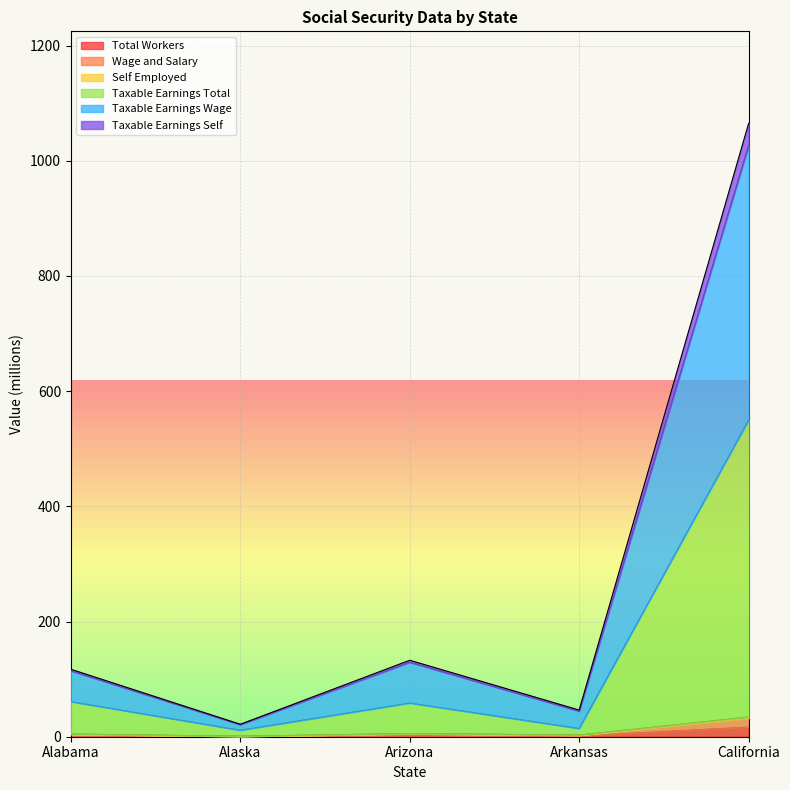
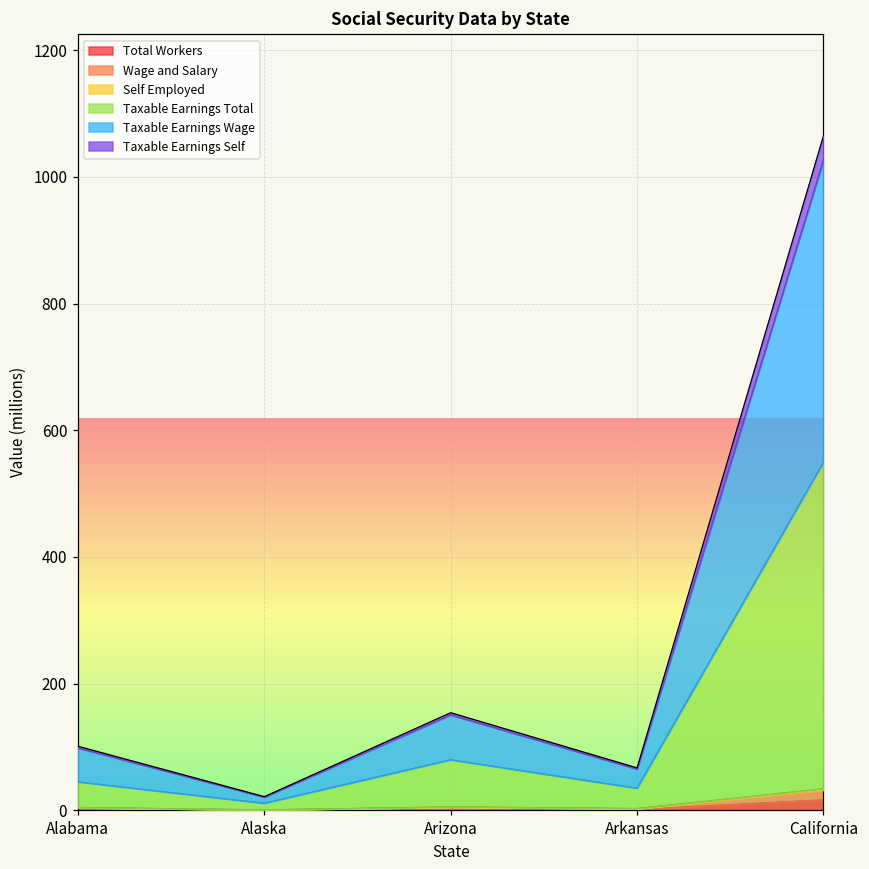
Taxable Earnings Total, Alabama: 60 -> 40
Taxable Earnings Total, Arizona: 50 -> 70
Taxable Earnings Total, Arkansas: 10 -> 30
